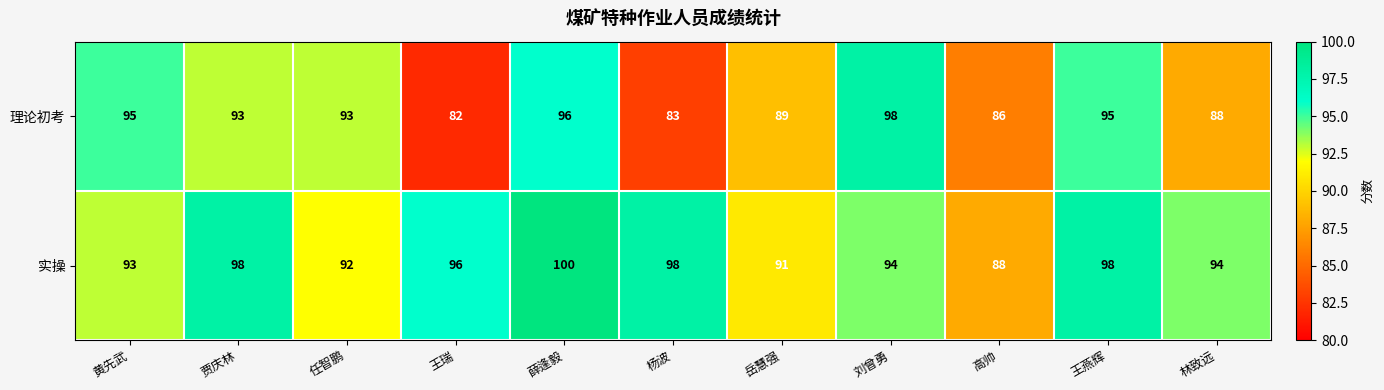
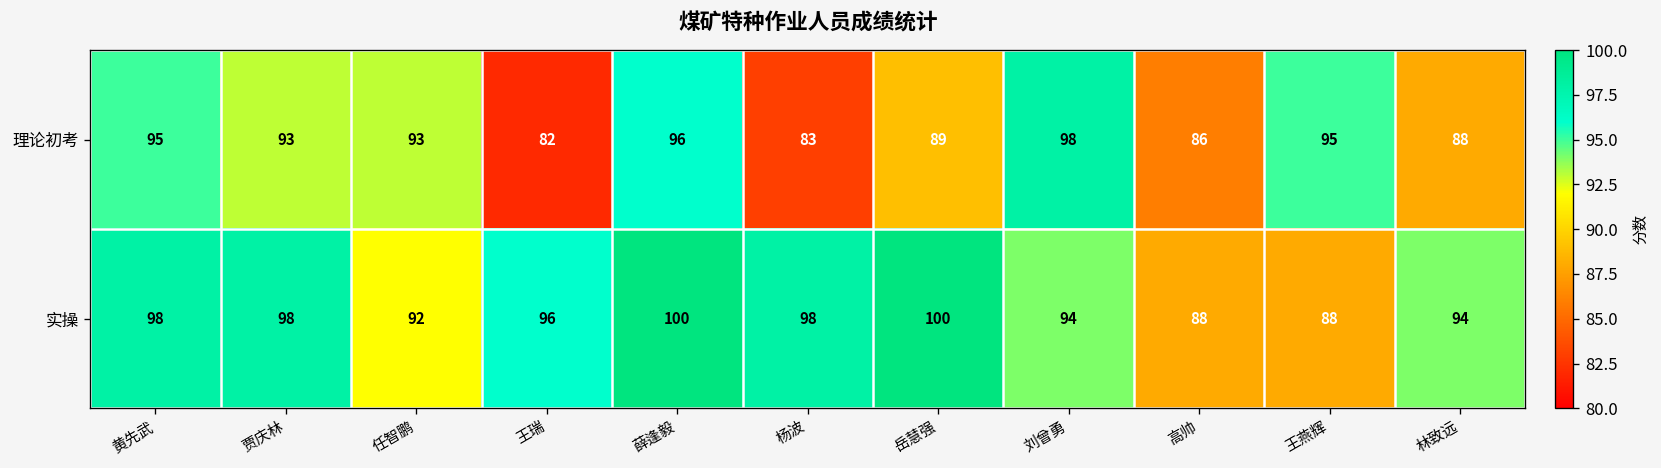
实操, 黄先武: 93 -> 98
实操, 岳慧强: 91 -> 100
实操, 王燕辉: 98 -> 88
